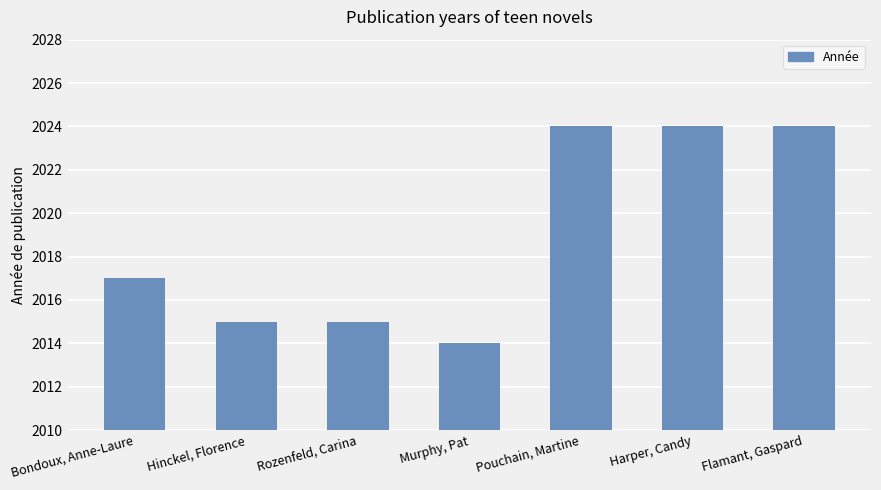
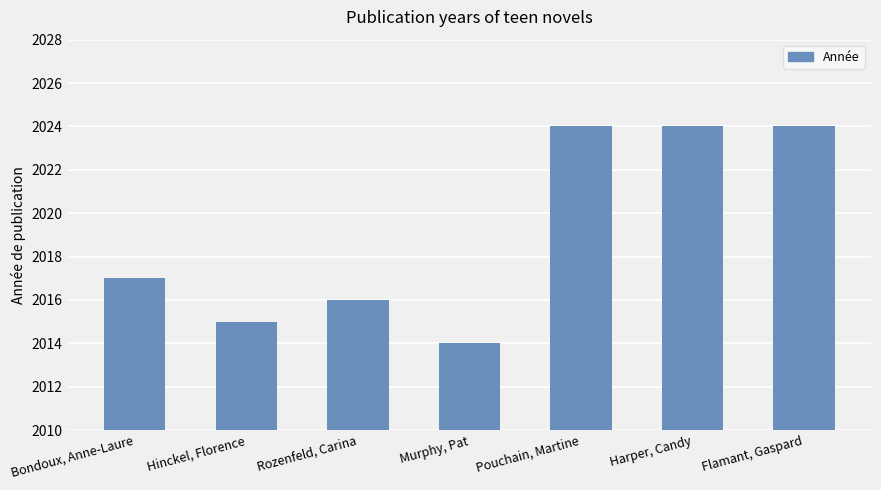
Rozenfeld, Carina: 2015 -> 2016
